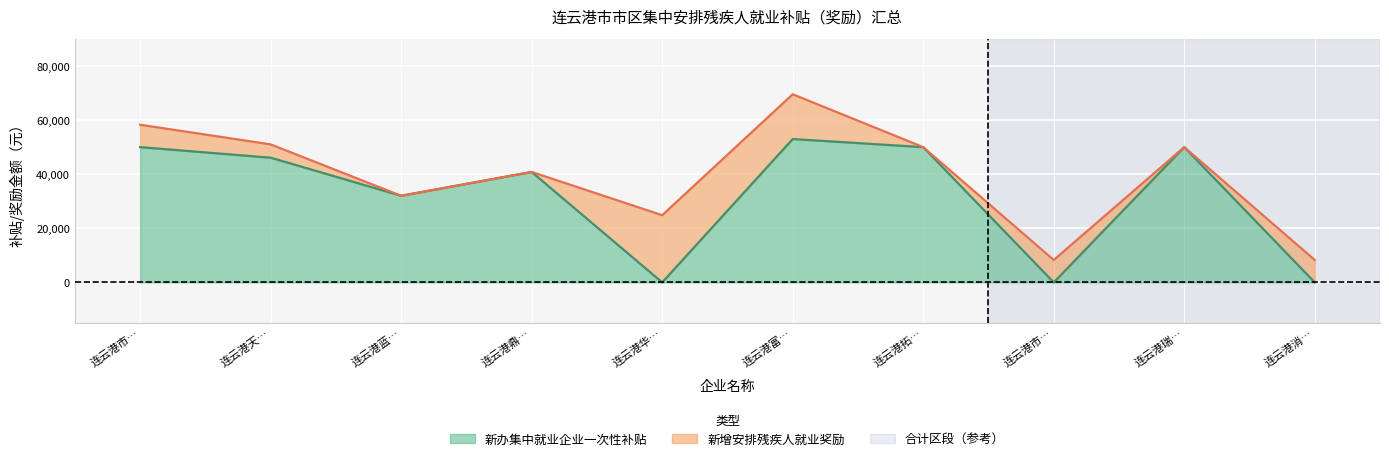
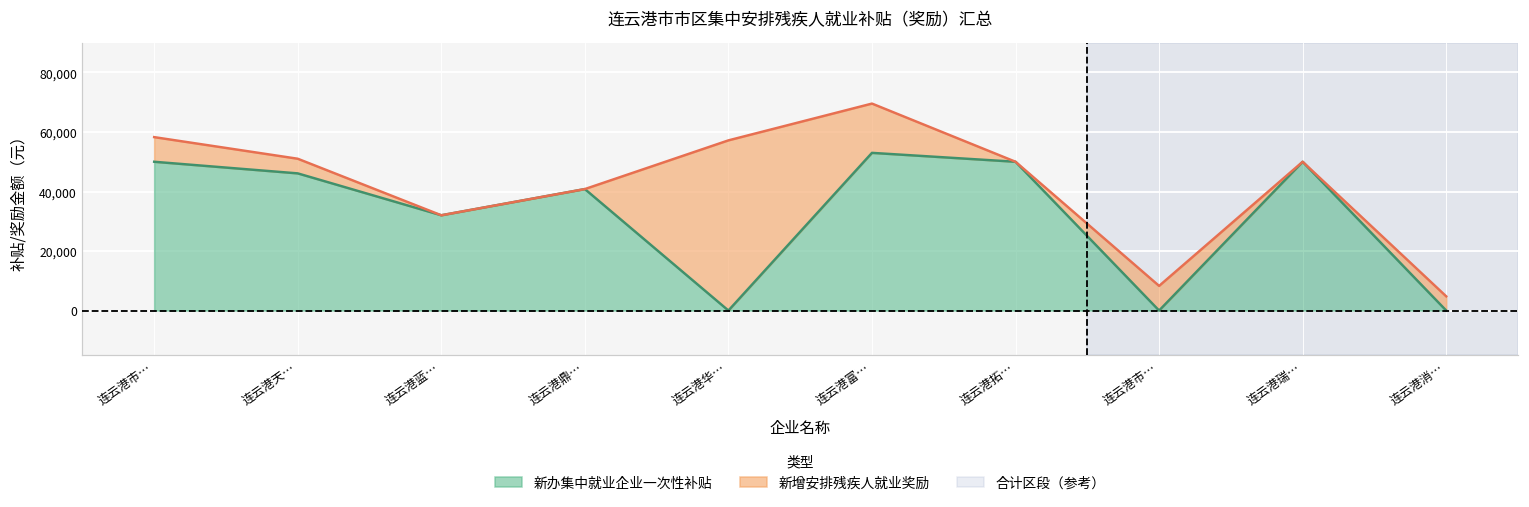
新增安排残疾人就业奖励, 连云港华…: 25,000 -> 57,000
新增安排残疾人就业奖励, 连云港消…: 8,000 -> 5,000
